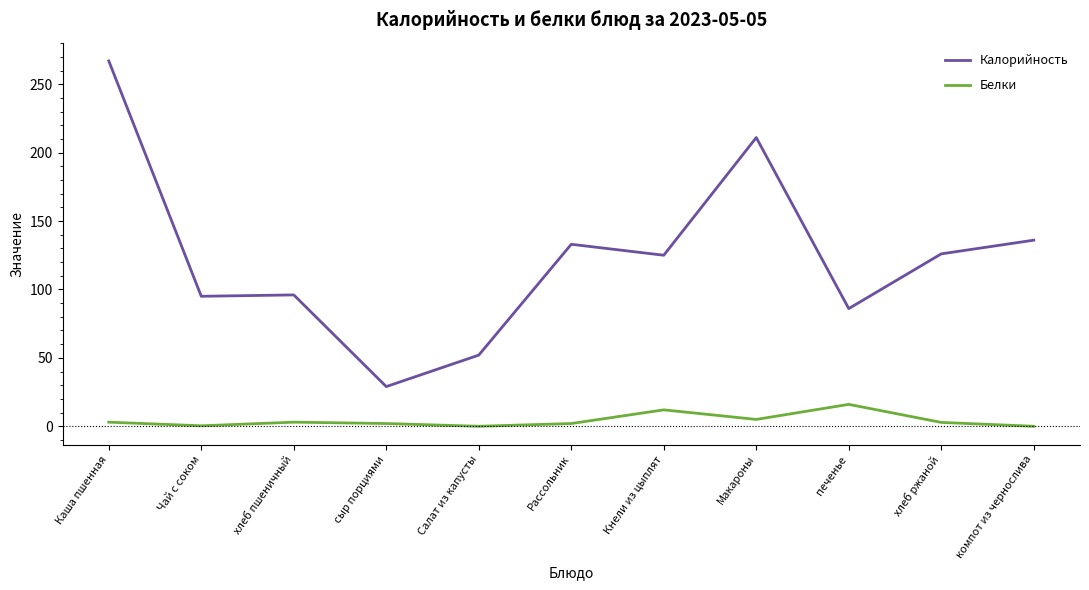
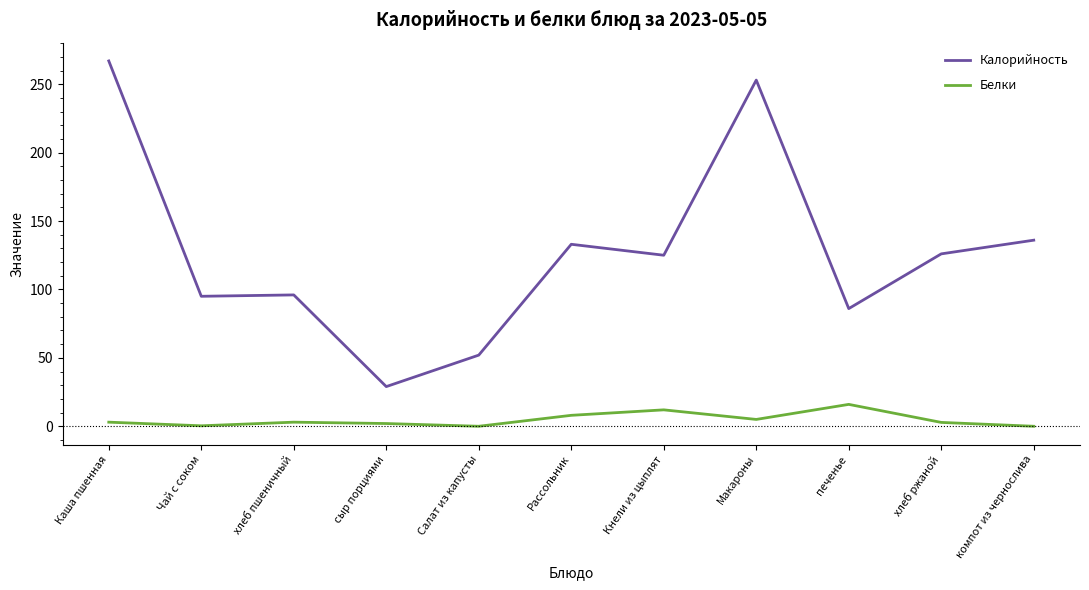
Белки, Рассольник: 2 -> 8
Калорийность, Макароны: 211 -> 253
